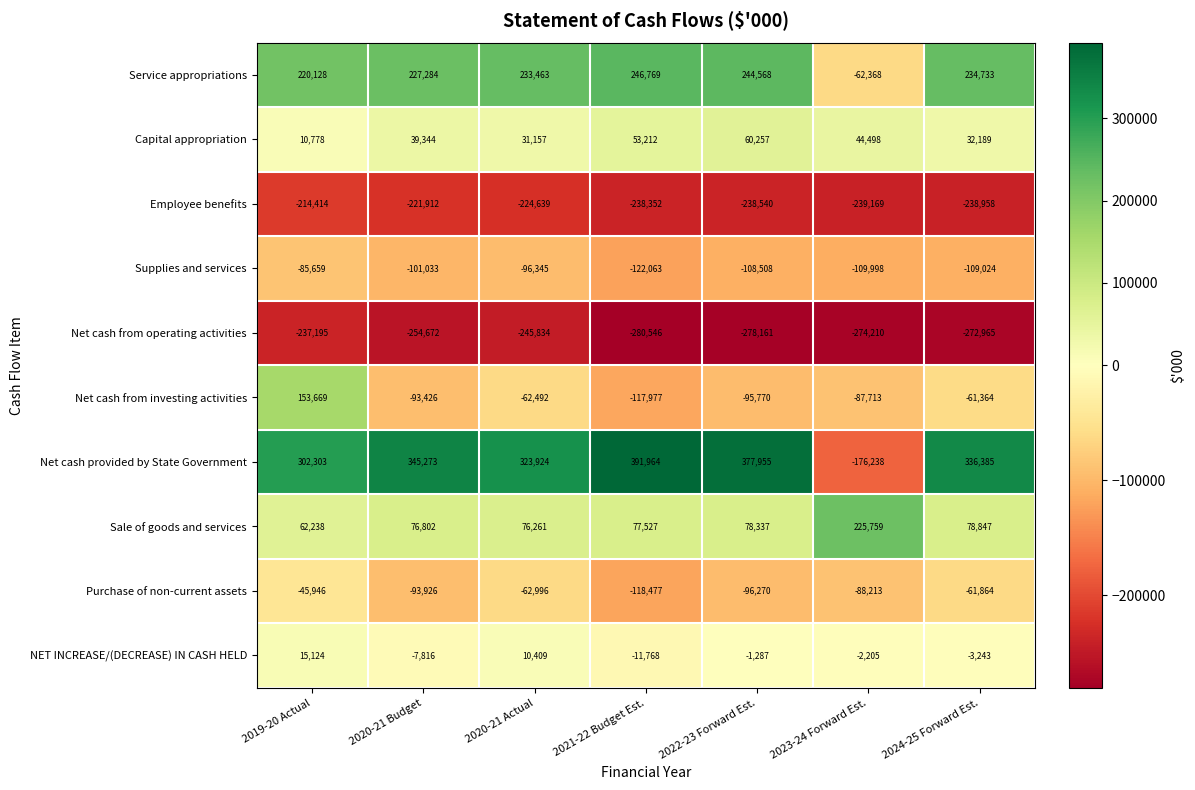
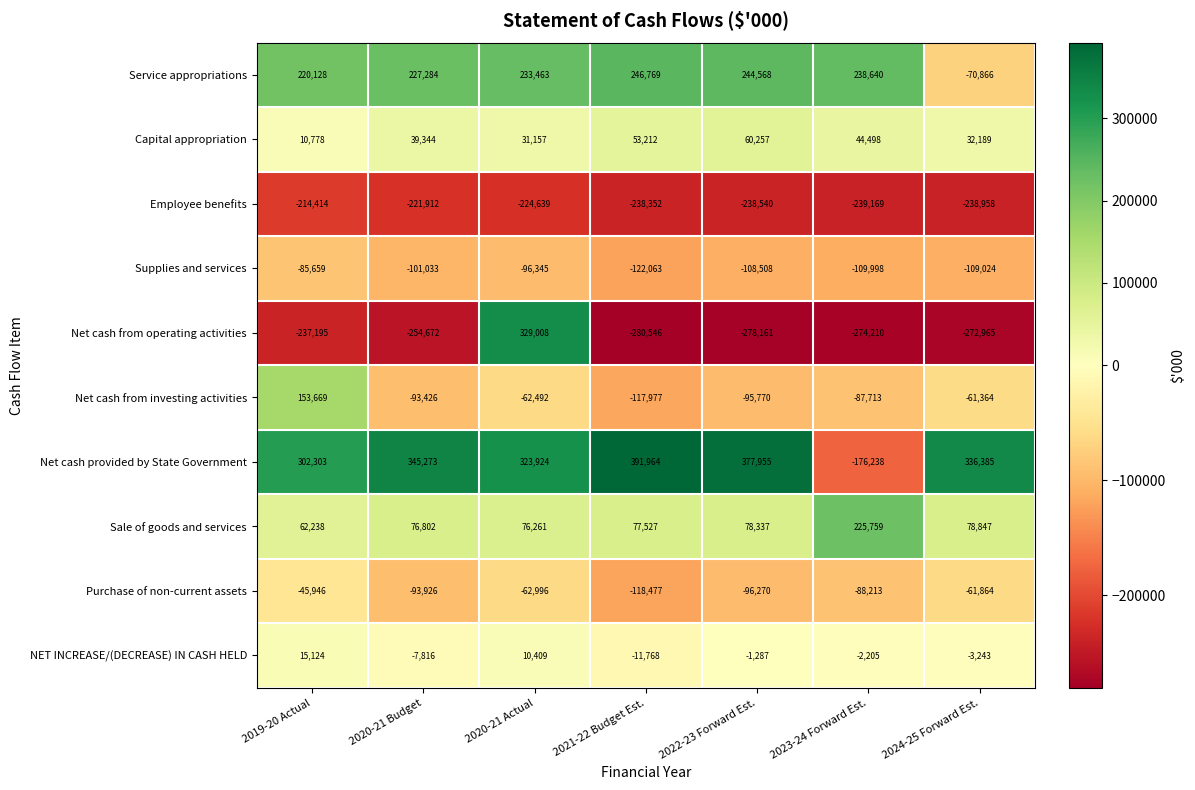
Service appropriations, 2023-24 Forward Est.: -62,368 -> 238,640
Service appropriations, 2024-25 Forward Est.: 234,733 -> -70,866
Net cash from operating activities, 2020-21 Actual: -245,834 -> 329,008
